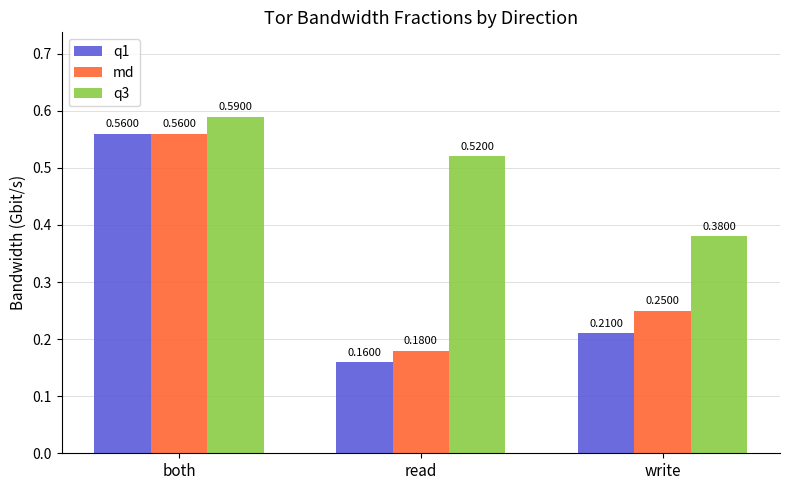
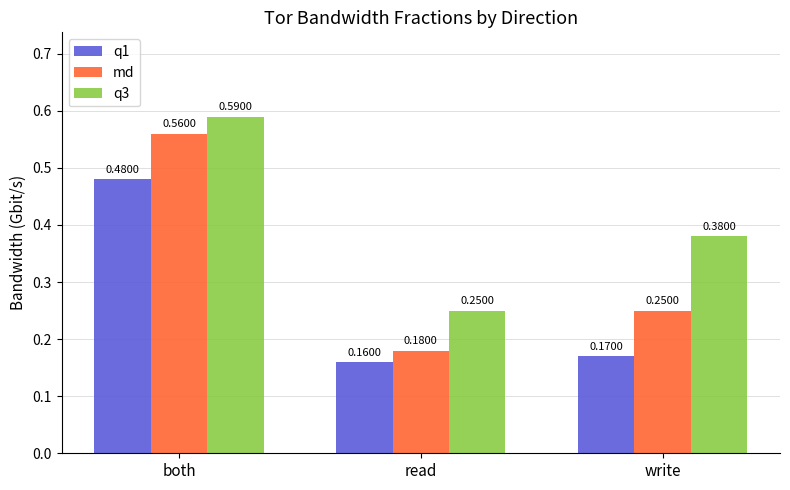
q1, both: 0.5600 -> 0.4800
q3, read: 0.5200 -> 0.2500
q1, write: 0.2100 -> 0.1700
